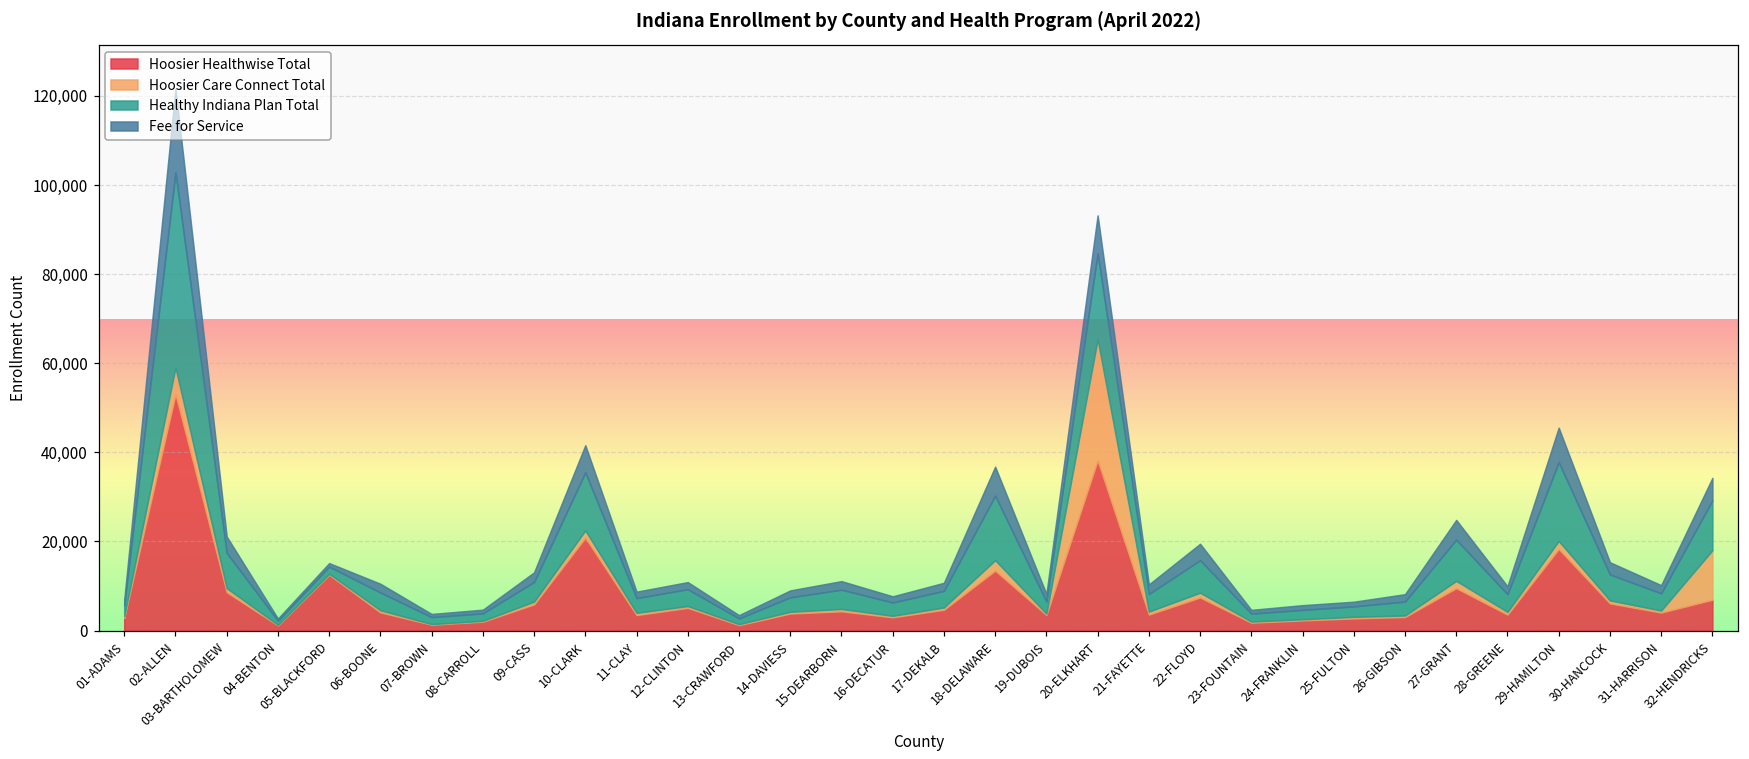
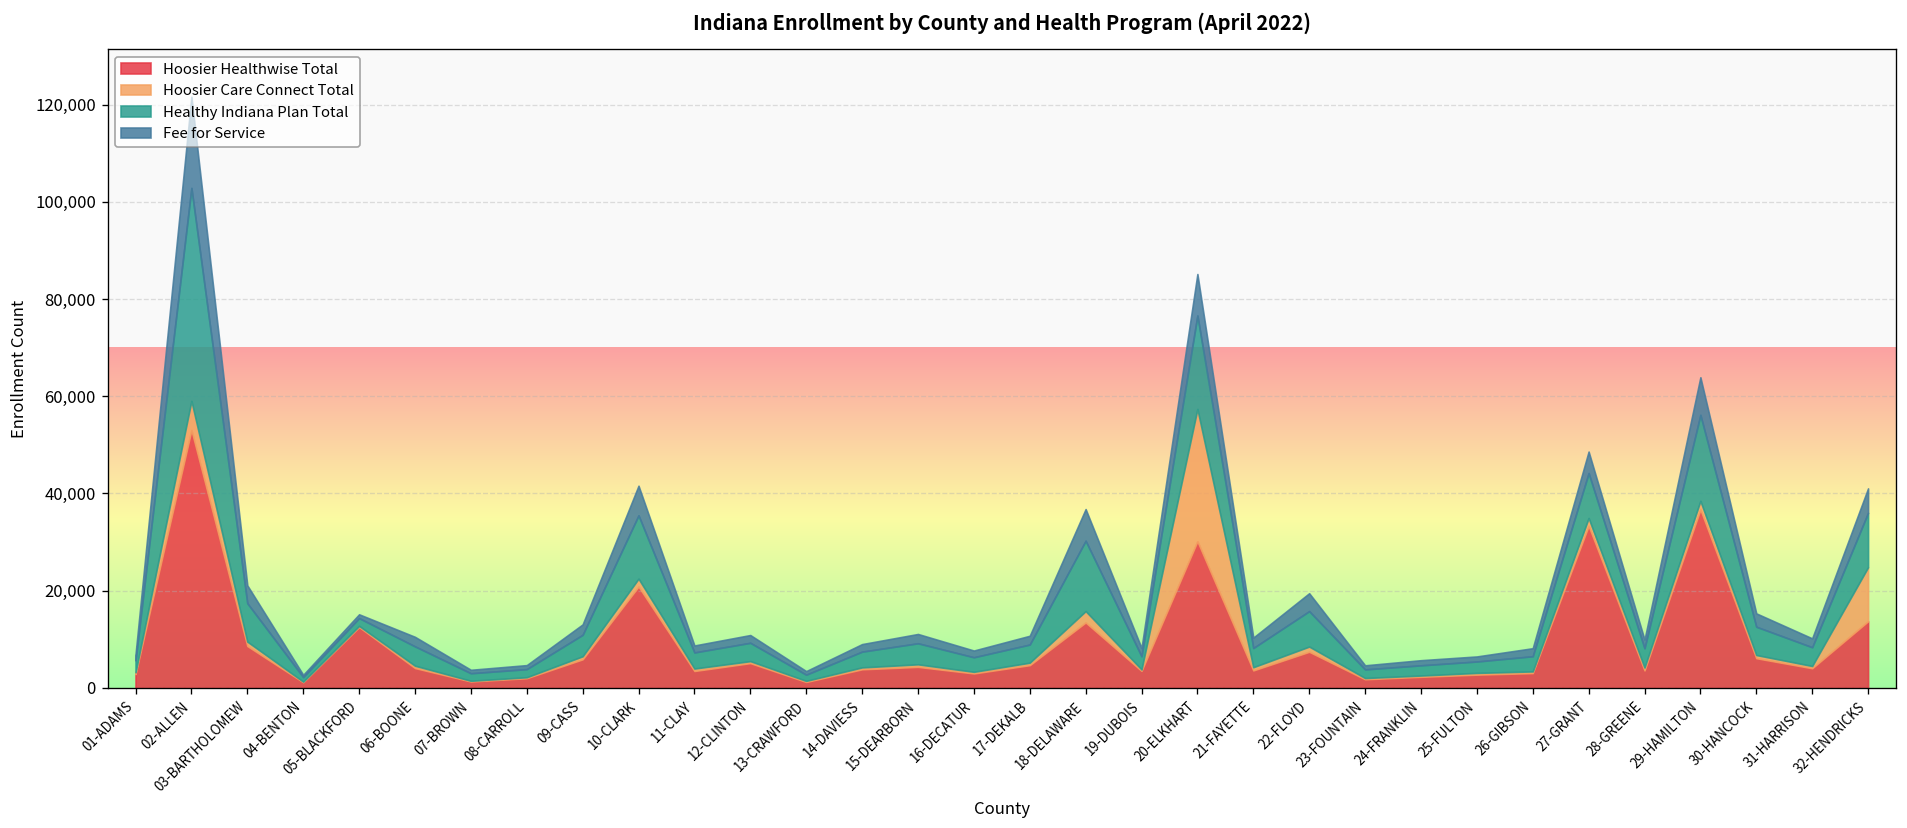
Hoosier Healthwise Total, 20-ELKHART: 38,000 -> 30,000
Hoosier Healthwise Total, 27-GRANT: 10,000 -> 33,000
Hoosier Healthwise Total, 29-HAMILTON: 18,000 -> 37,000
Hoosier Healthwise Total, 32-HENDRICKS: 7,000 -> 14,000
